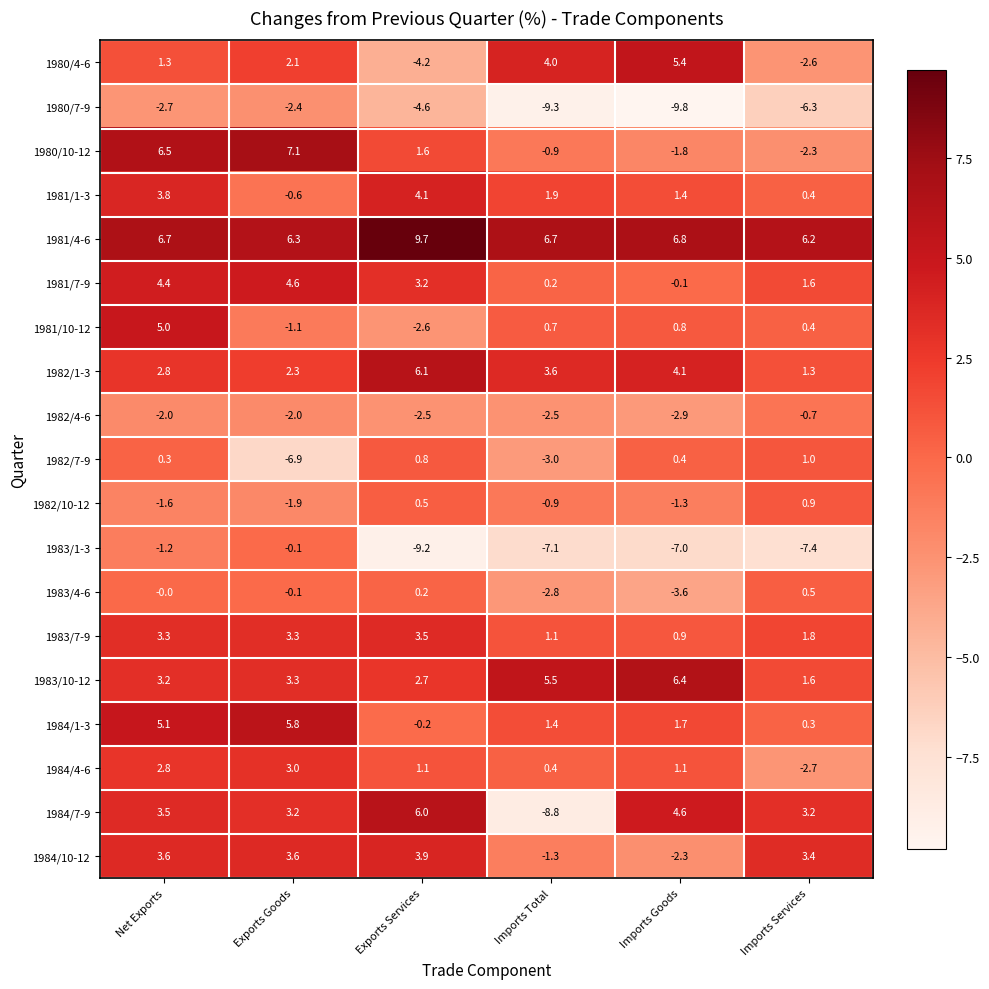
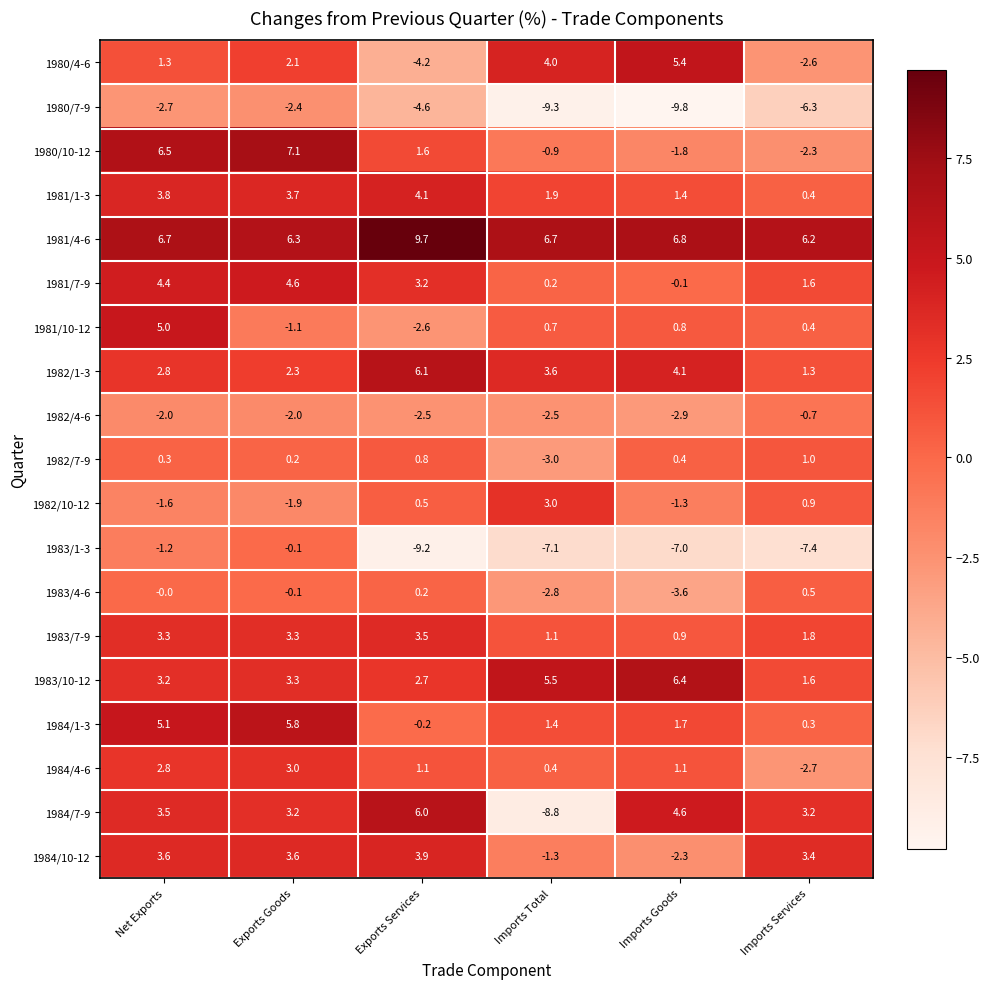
1981/1-3, Exports Goods: -0.6 -> 3.7
1982/7-9, Exports Goods: -6.9 -> 0.2
1982/10-12, Imports Total: -0.9 -> 3.0
